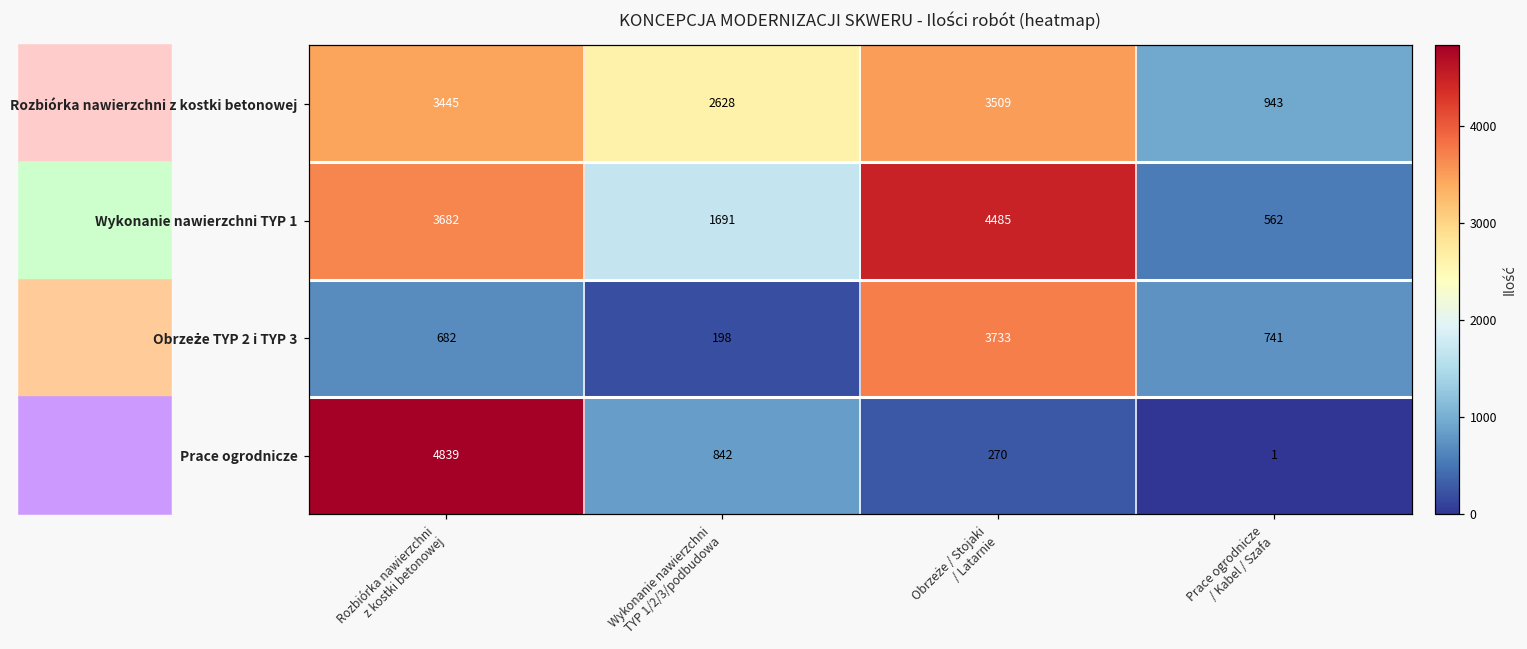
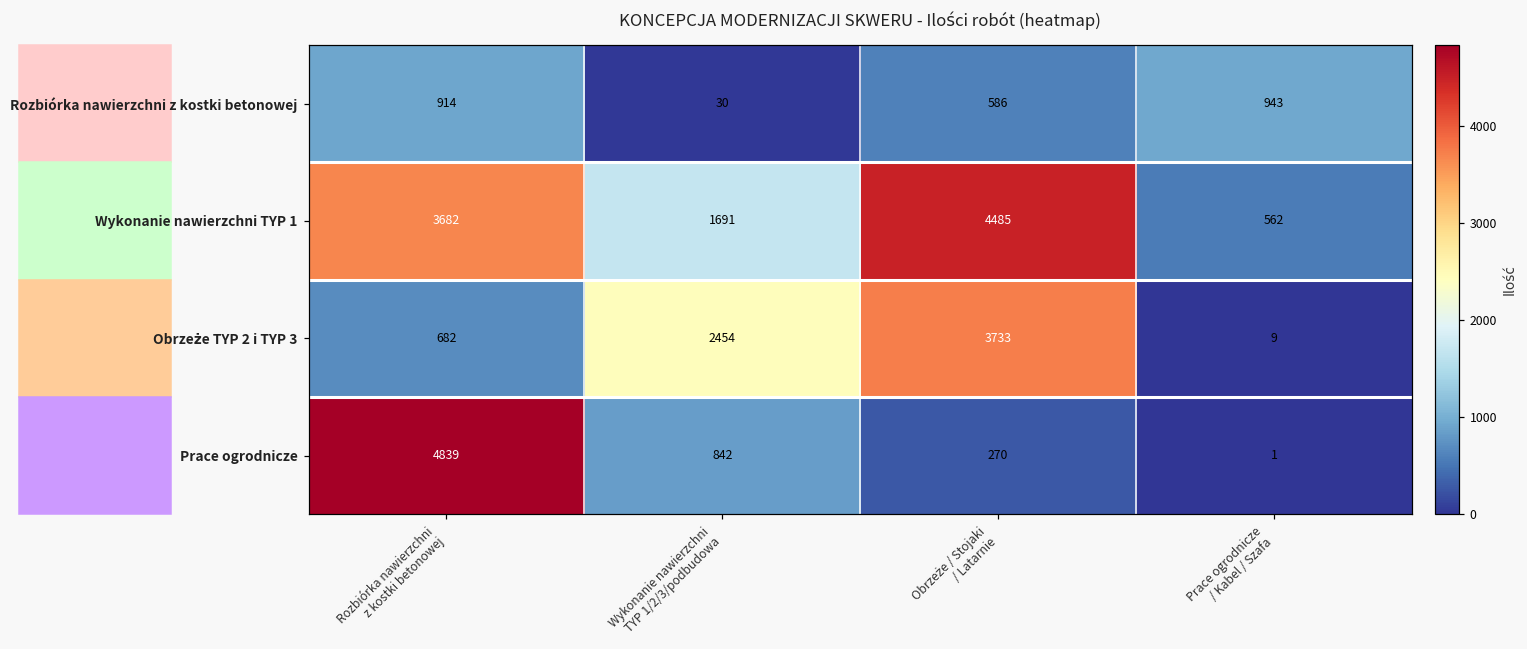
Rozbiórka nawierzchni z kostki betonowej, Rozbiórka nawierzchni z kostki betonowej: 3445 -> 914
Rozbiórka nawierzchni z kostki betonowej, Wykonanie nawierzchni TYP 1/2/3/podbudowa: 2628 -> 30
Rozbiórka nawierzchni z kostki betonowej, Obrzeże / Stojaki / Latarnie: 3509 -> 586
Obrzeże TYP 2 i TYP 3, Wykonanie nawierzchni TYP 1/2/3/podbudowa: 198 -> 2454
Obrzeże TYP 2 i TYP 3, Prace ogrodnicze / Kabel / Szafa: 741 -> 9
